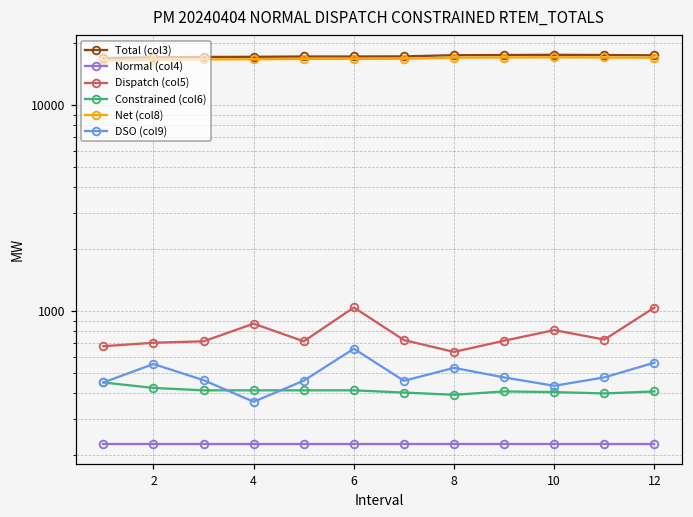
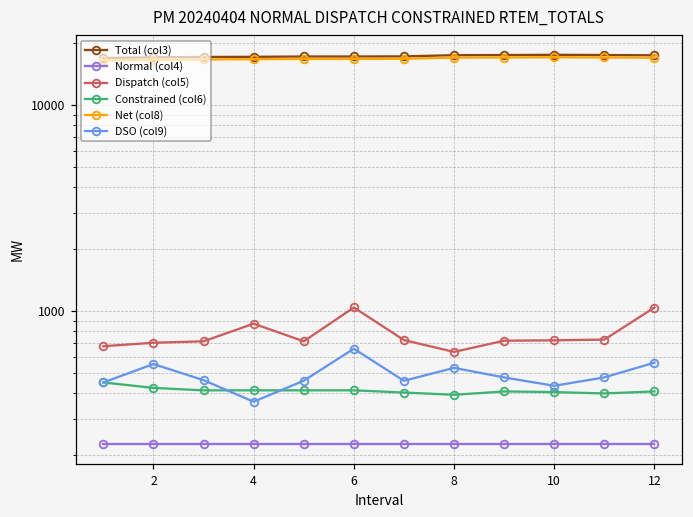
Dispatch (col5), 10: 810 -> 720
